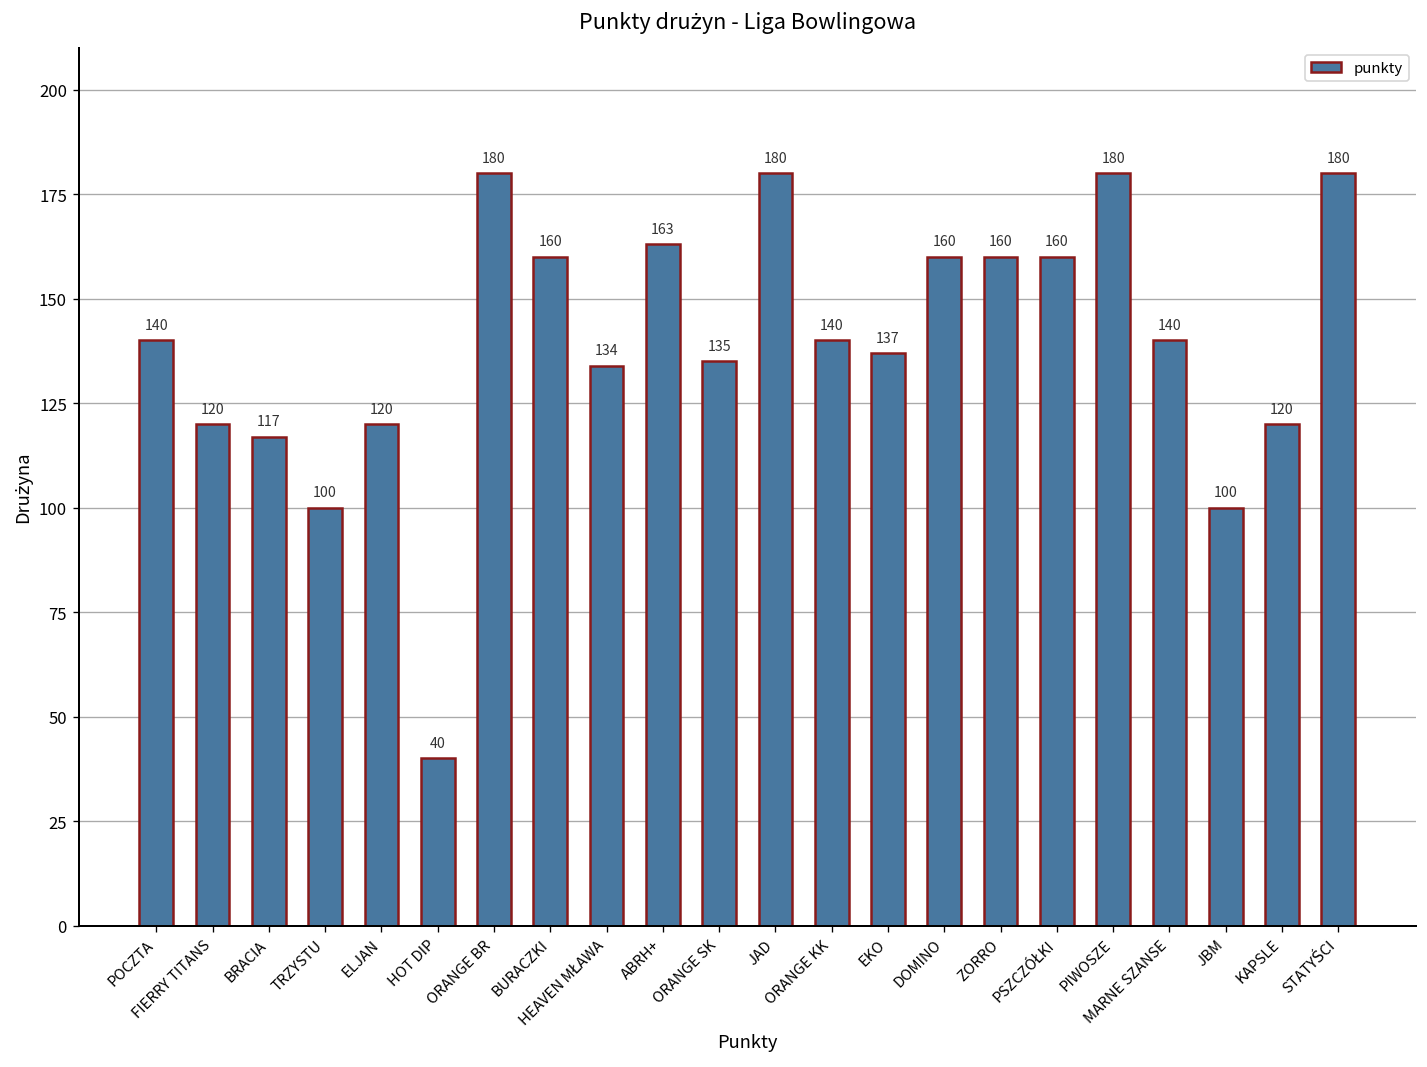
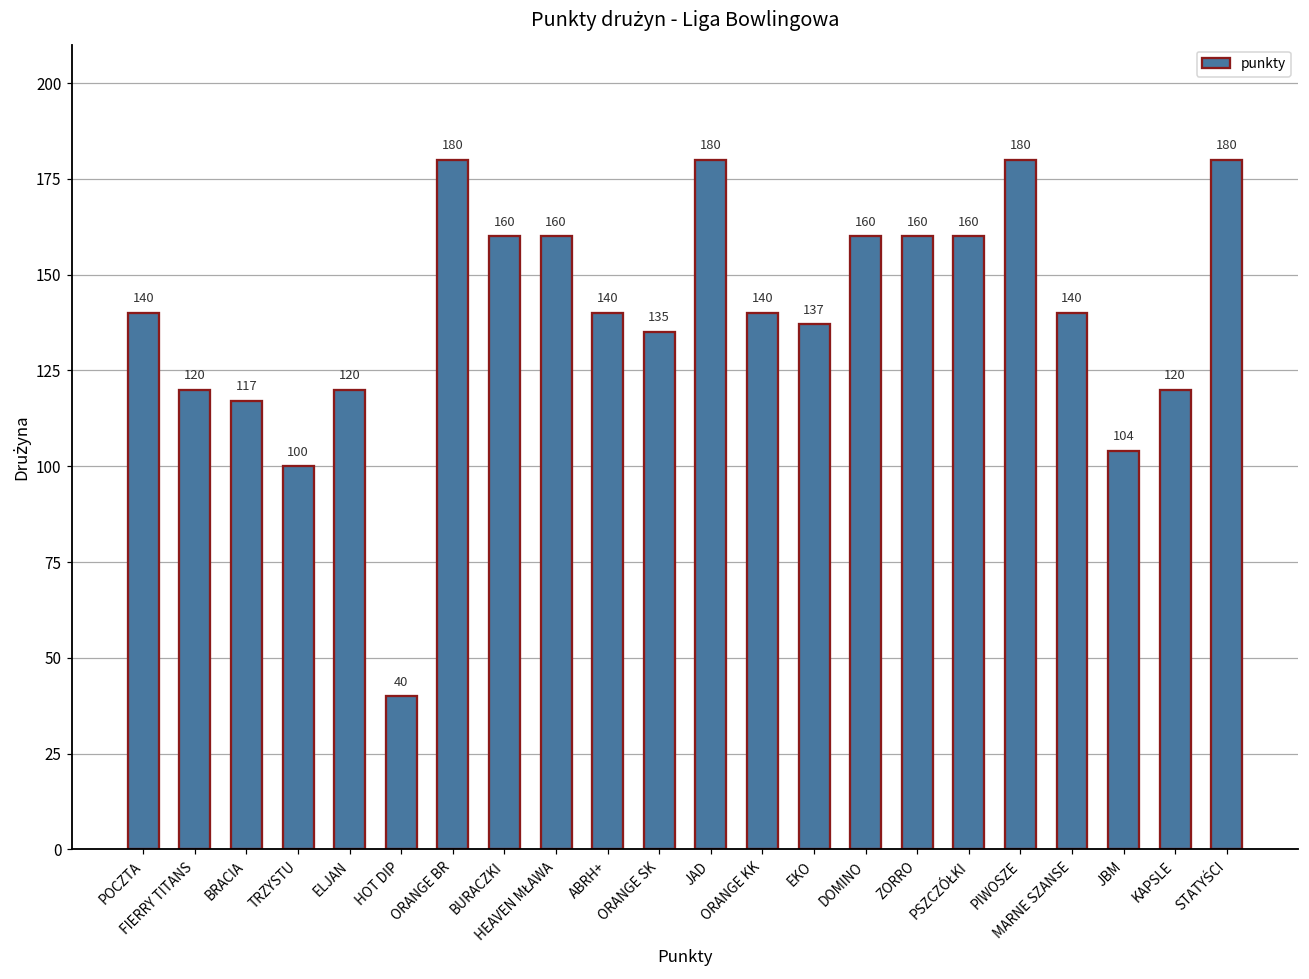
HEAVEN MŁAWA: 134 -> 160
ABRH+: 163 -> 140
JBM: 100 -> 104
